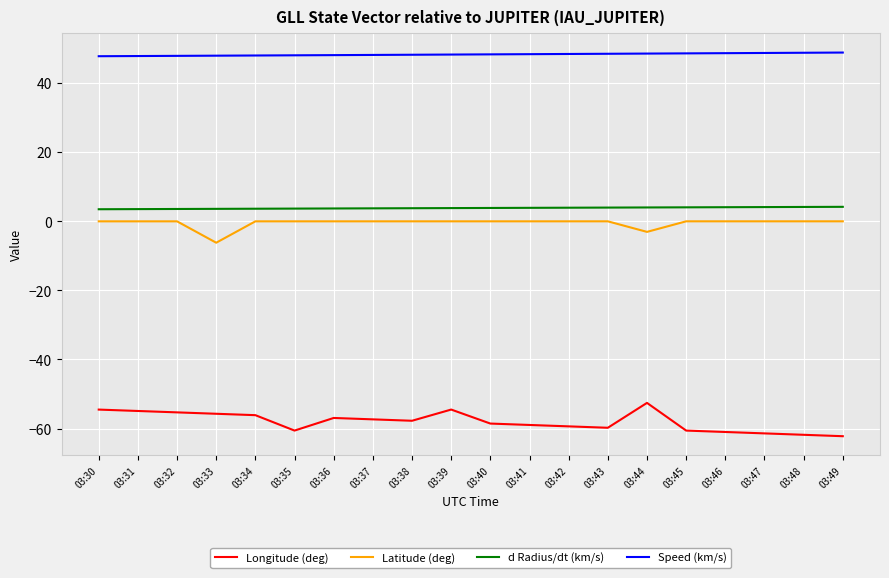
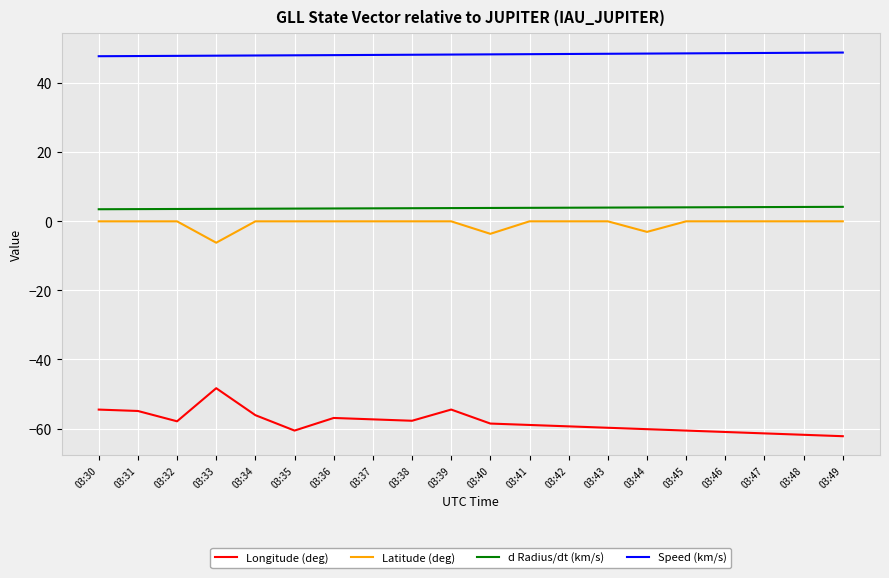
Longitude (deg), 03:32: -55 -> -58
Longitude (deg), 03:33: -56 -> -48
Latitude (deg), 03:40: 0 -> -4
Longitude (deg), 03:44: -53 -> -60
